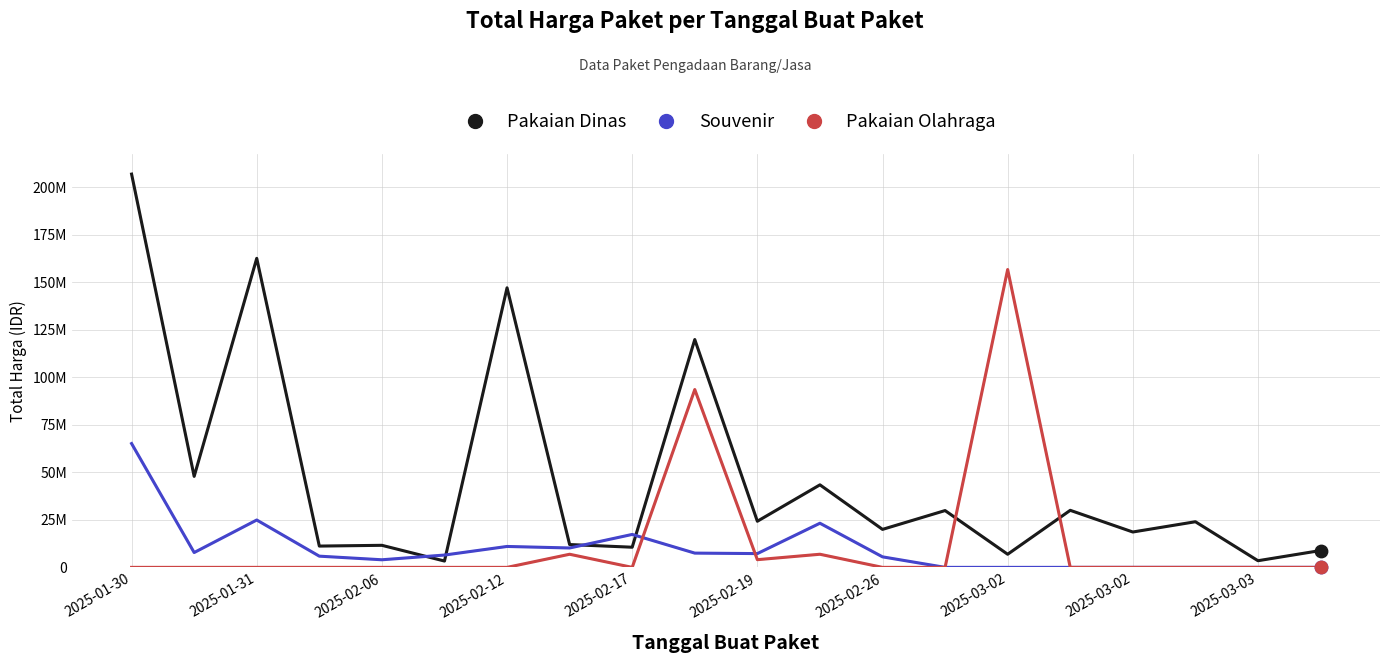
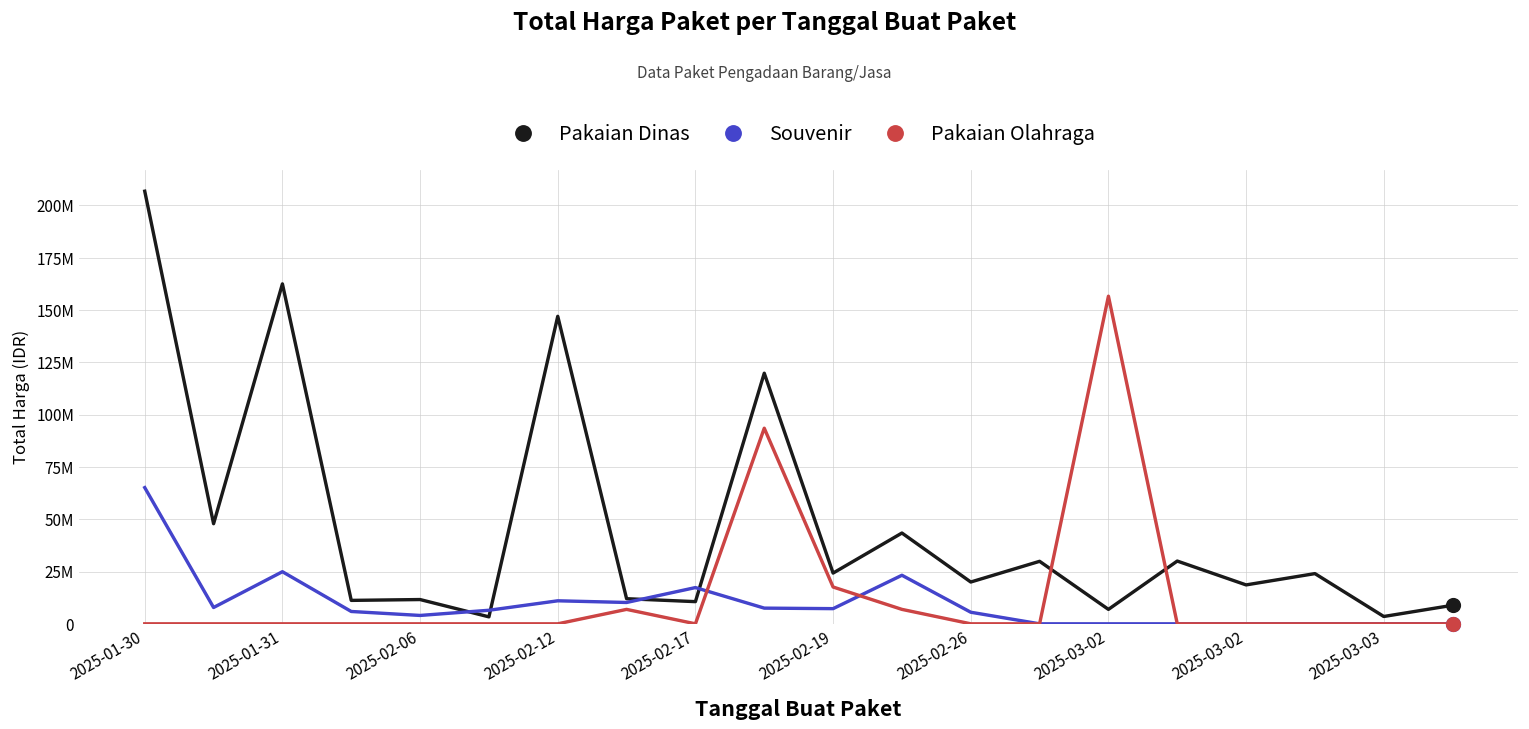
Pakaian Olahraga, 2025-02-19: 4000000 -> 18000000
